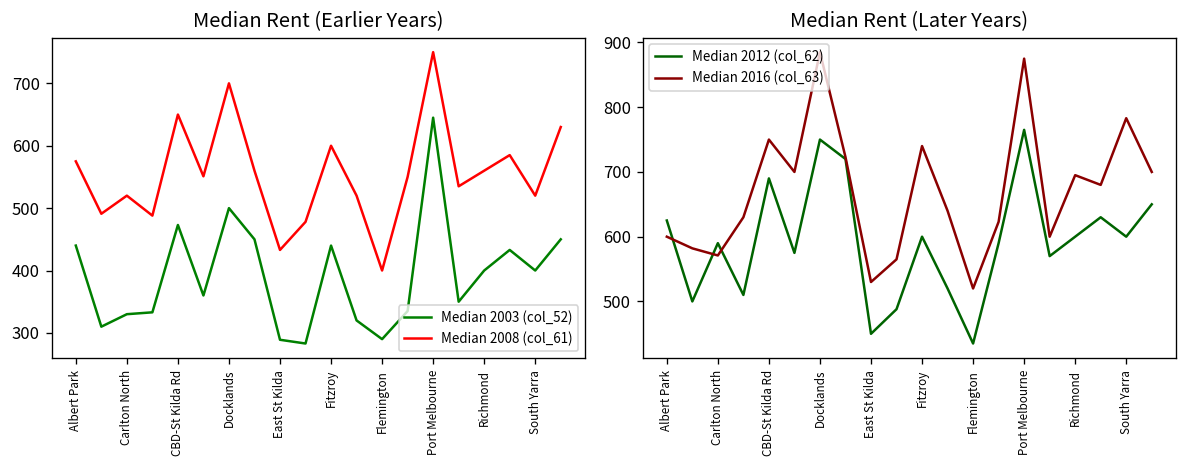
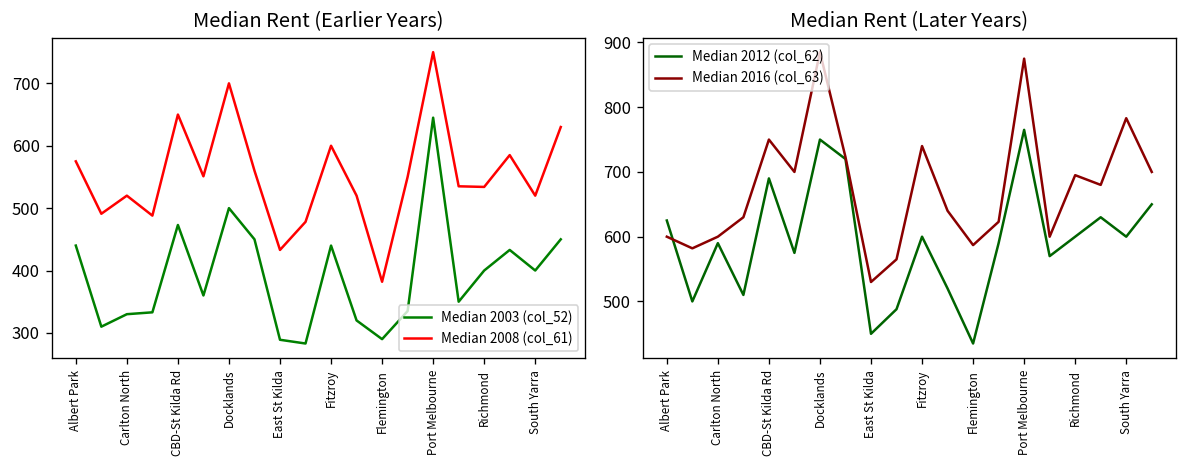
Median Rent (Earlier Years), Median 2008 (col_61), Flemington: 400 -> 380
Median Rent (Earlier Years), Median 2008 (col_61), Richmond: 560 -> 530
Median Rent (Later Years), Median 2016 (col_63), Carlton North: 570 -> 600
Median Rent (Later Years), Median 2016 (col_63), Flemington: 520 -> 590
